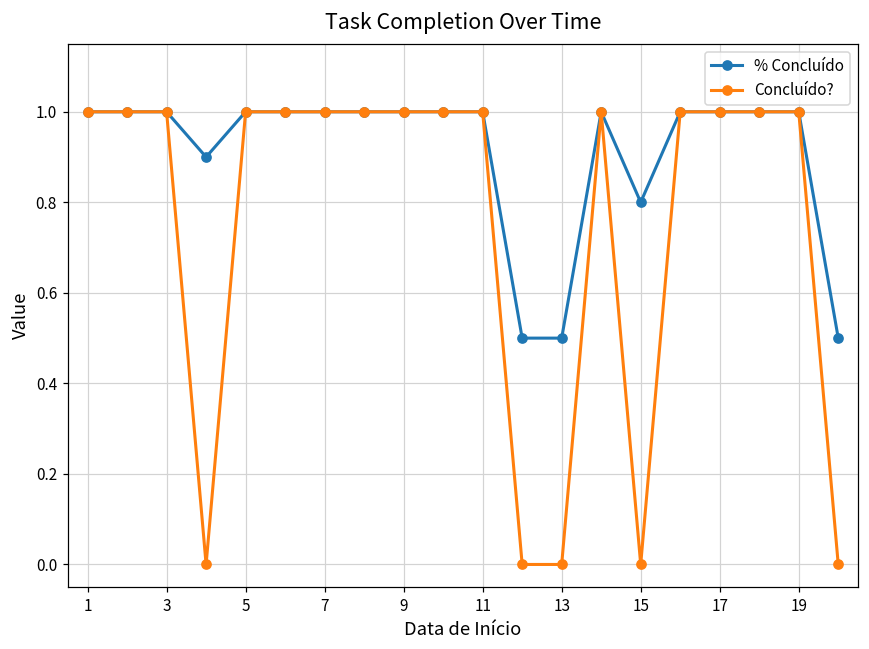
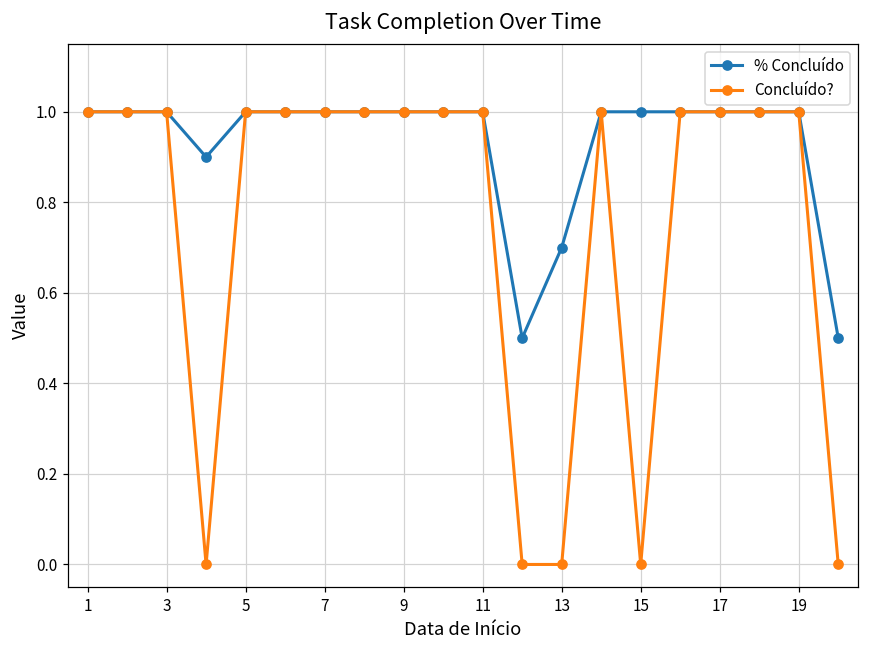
% Concluído, 13: 0.5 -> 0.7
% Concluído, 15: 0.8 -> 1.0
